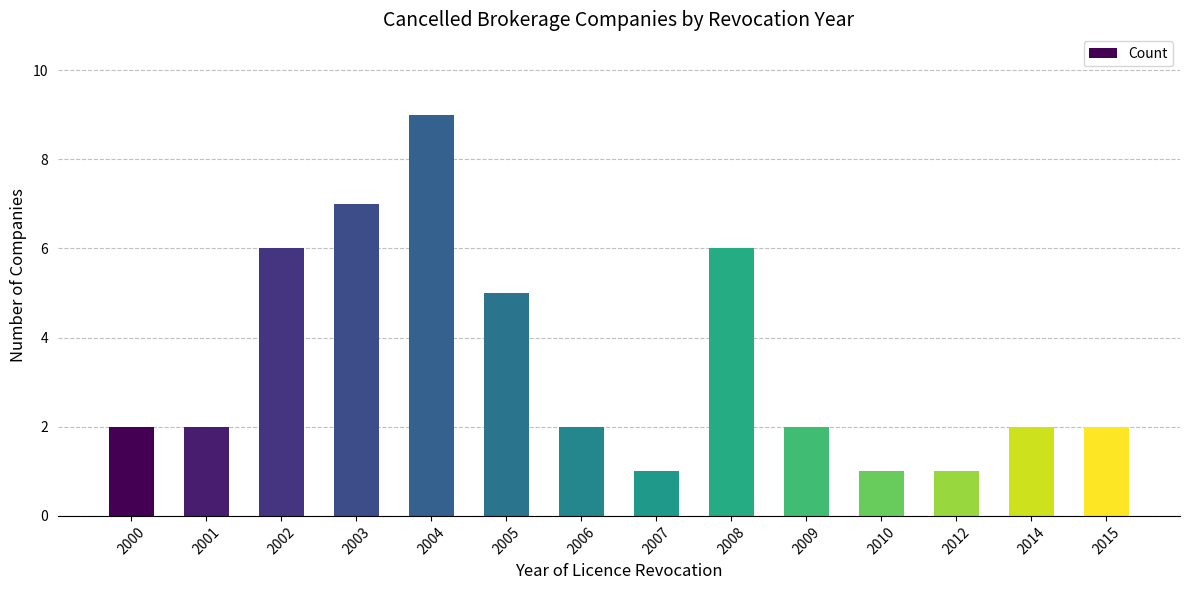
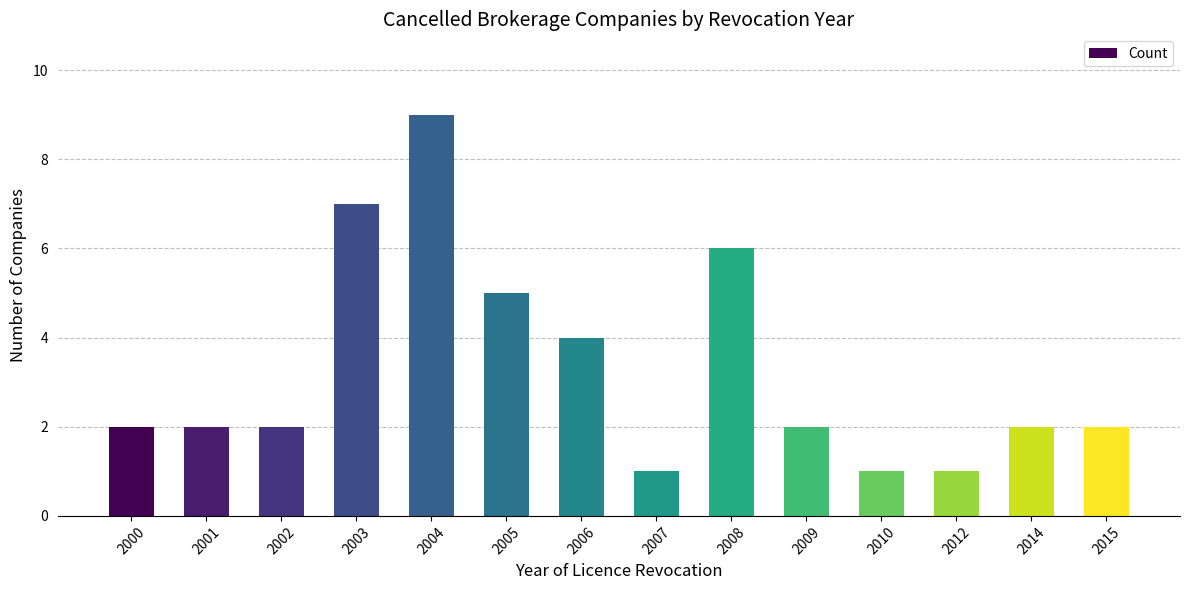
2002: 6 -> 2
2006: 2 -> 4
